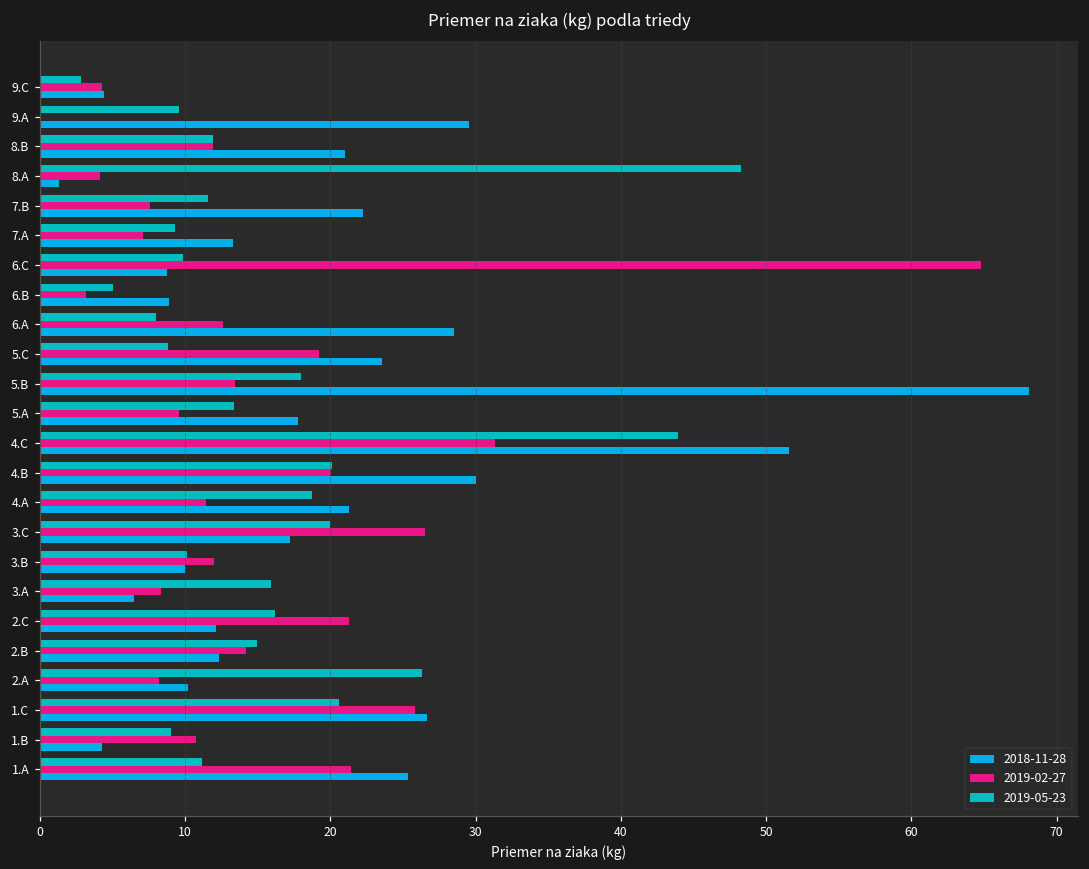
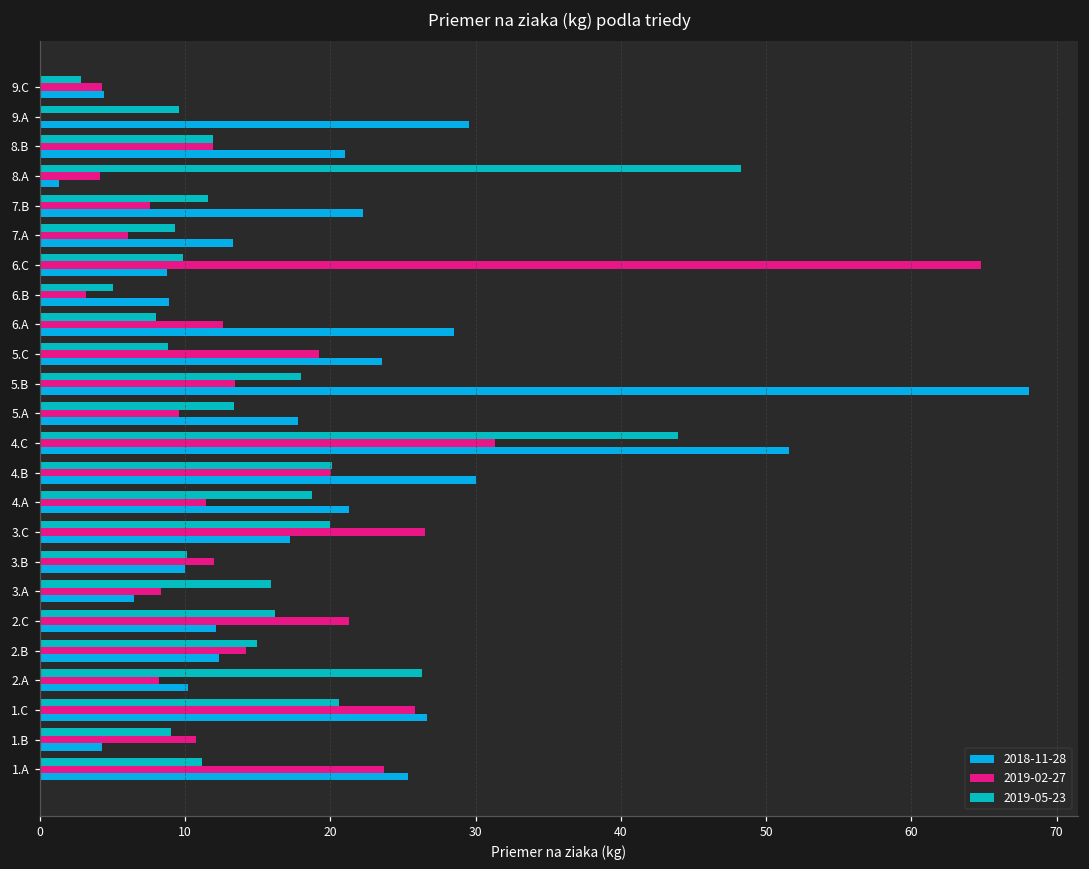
2019-02-27, 7.A: 7.1 -> 6.1
2019-02-27, 1.A: 21.4 -> 23.7
